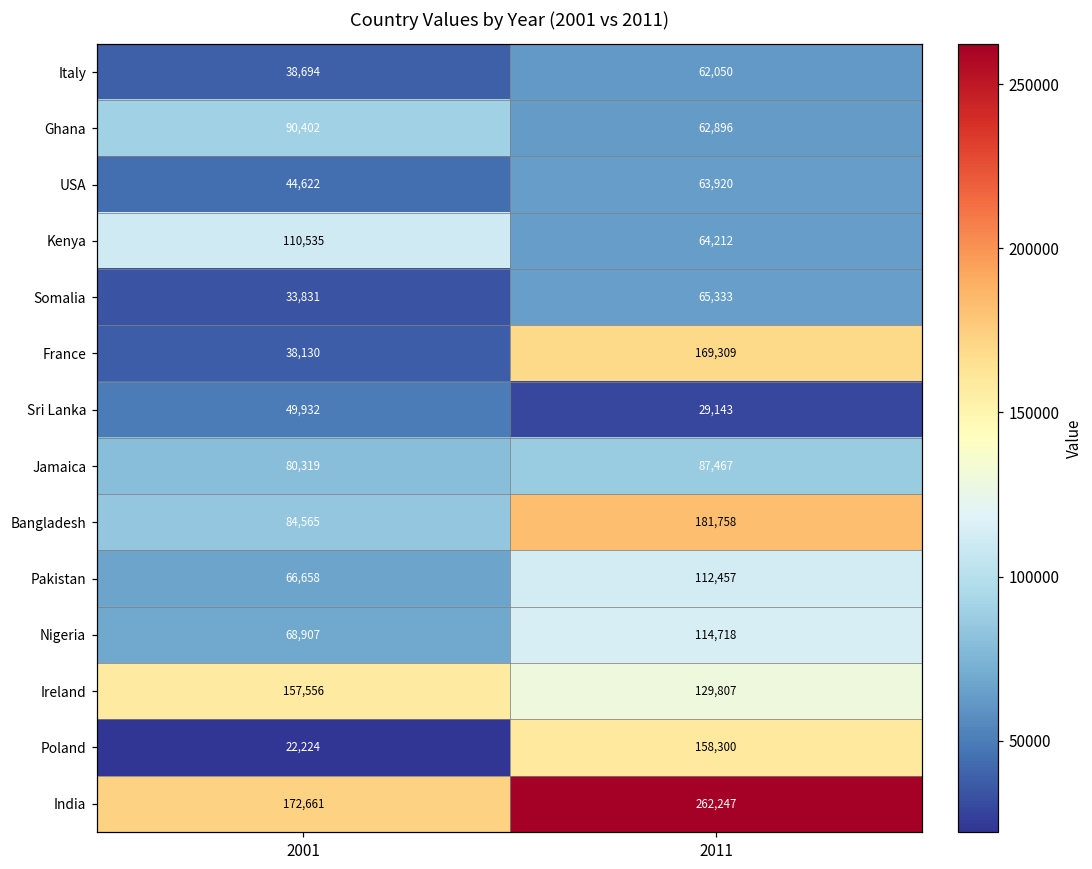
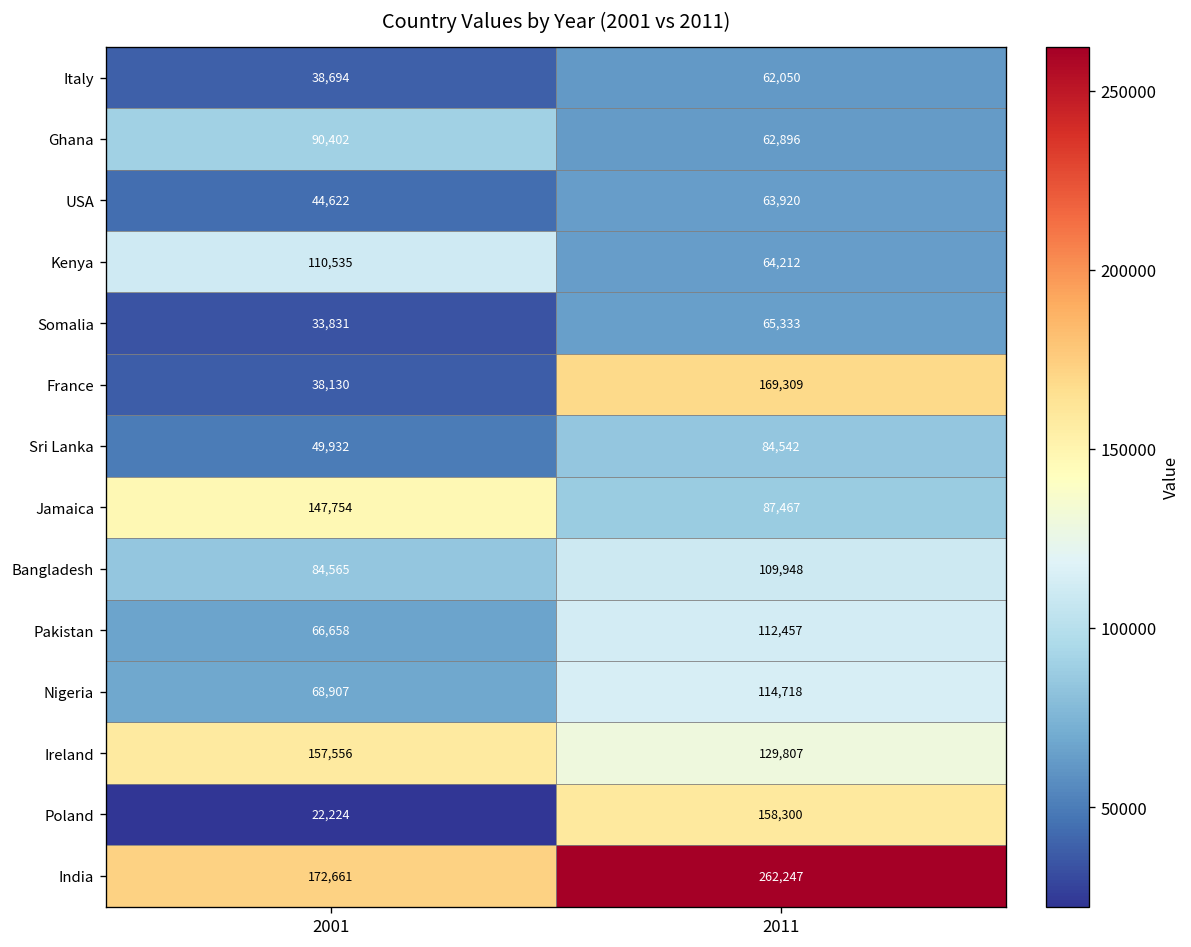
Sri Lanka, 2011: 29,143 -> 84,542
Jamaica, 2001: 80,319 -> 147,754
Bangladesh, 2011: 181,758 -> 109,948
